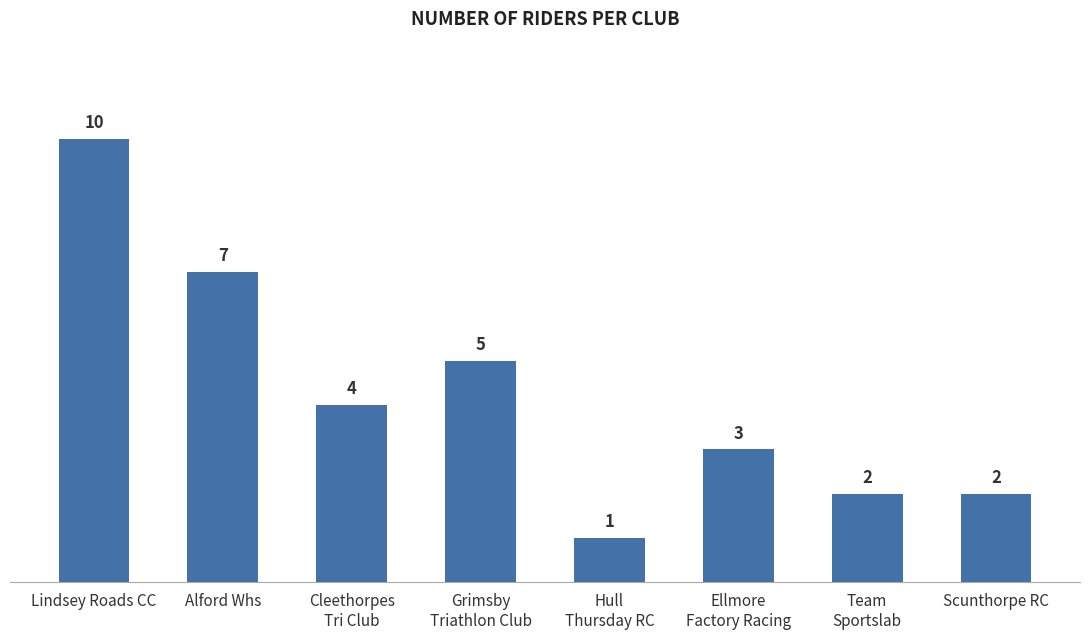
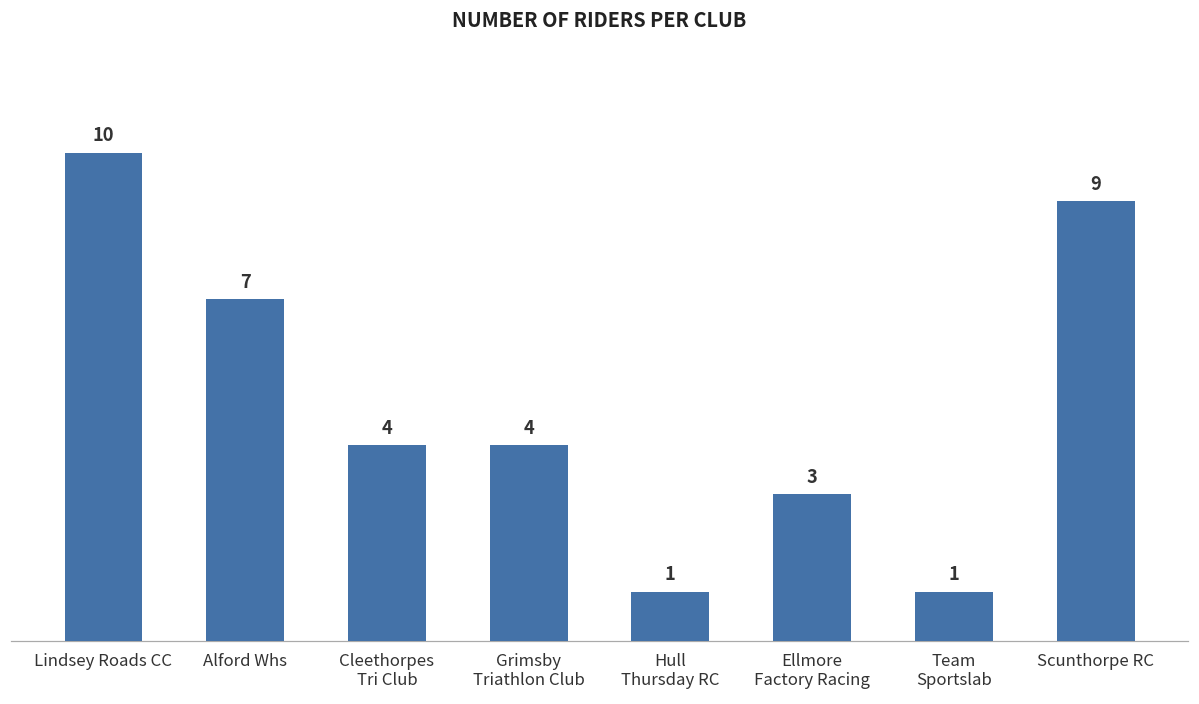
Grimsby Triathlon Club: 5 -> 4
Team Sportslab: 2 -> 1
Scunthorpe RC: 2 -> 9
